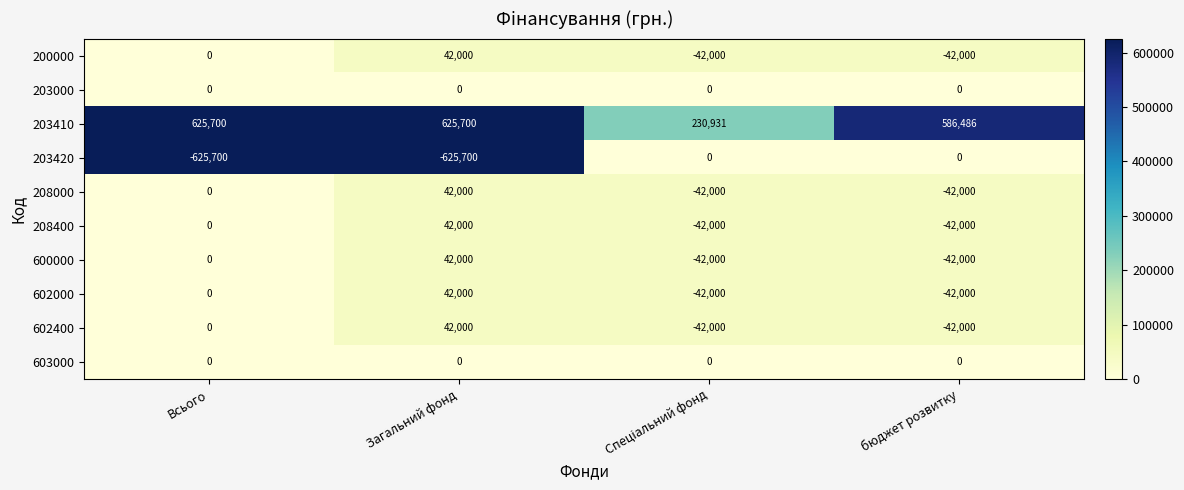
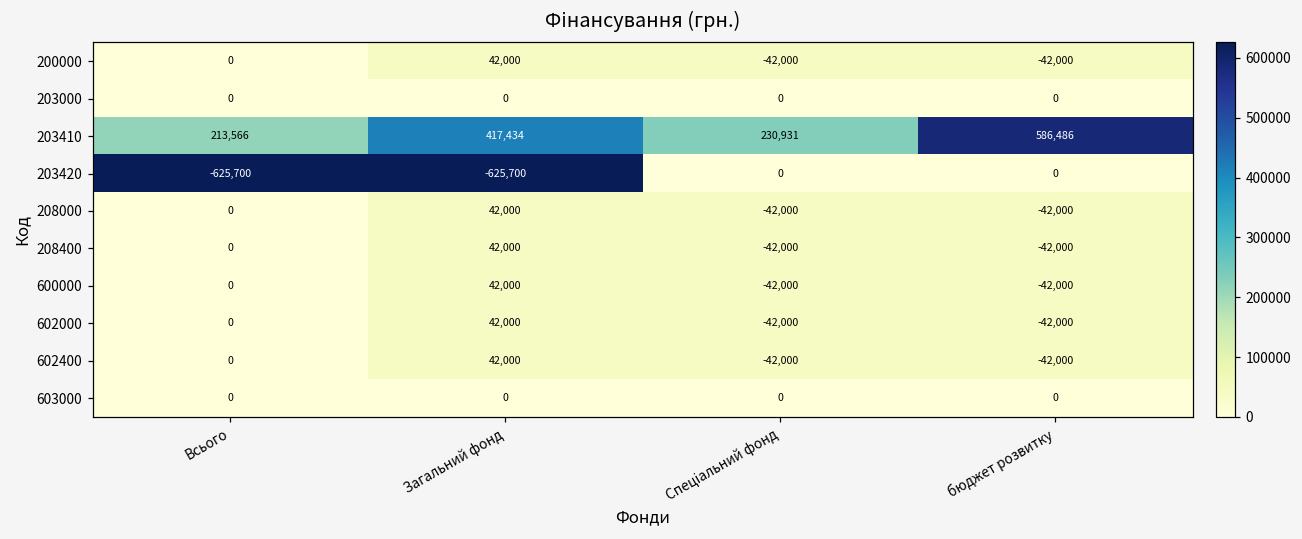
203410, Всього: 625,700 -> 213,566
203410, Загальний фонд: 625,700 -> 417,434
